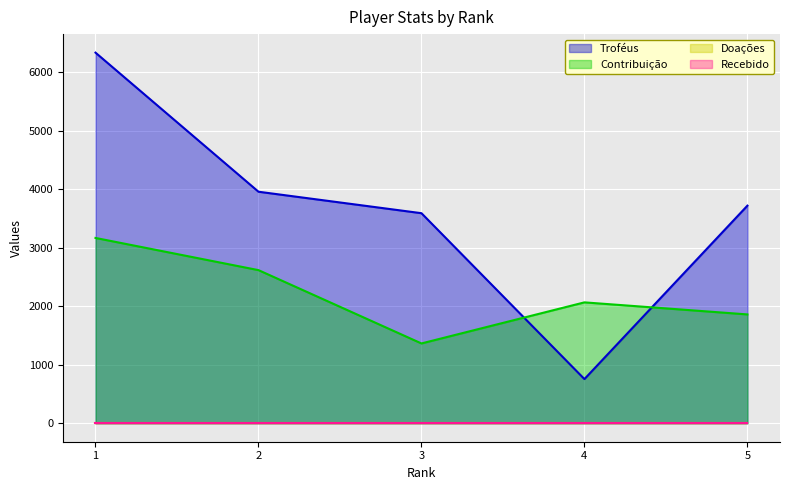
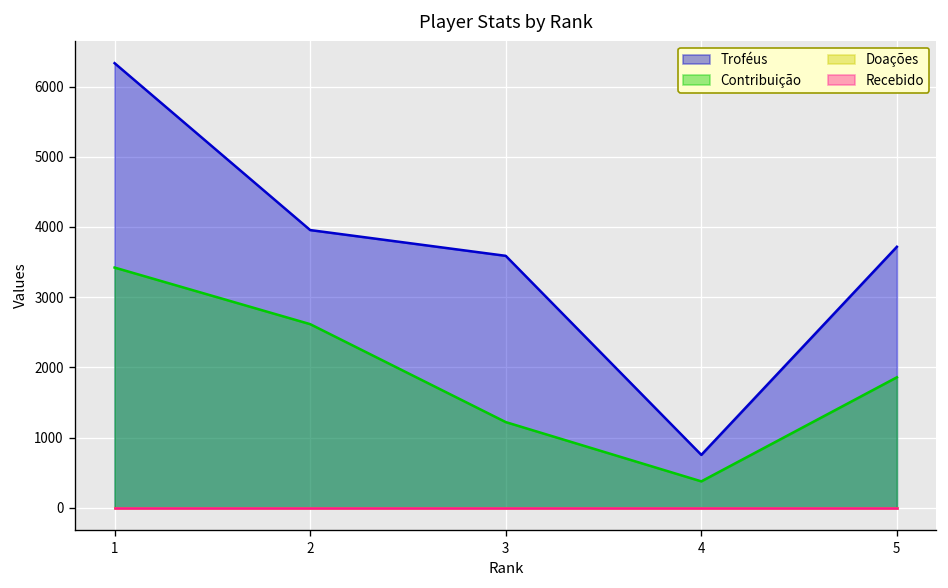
Contribuição, 1: 3200 -> 3400
Contribuição, 3: 1400 -> 1200
Contribuição, 4: 2100 -> 400
